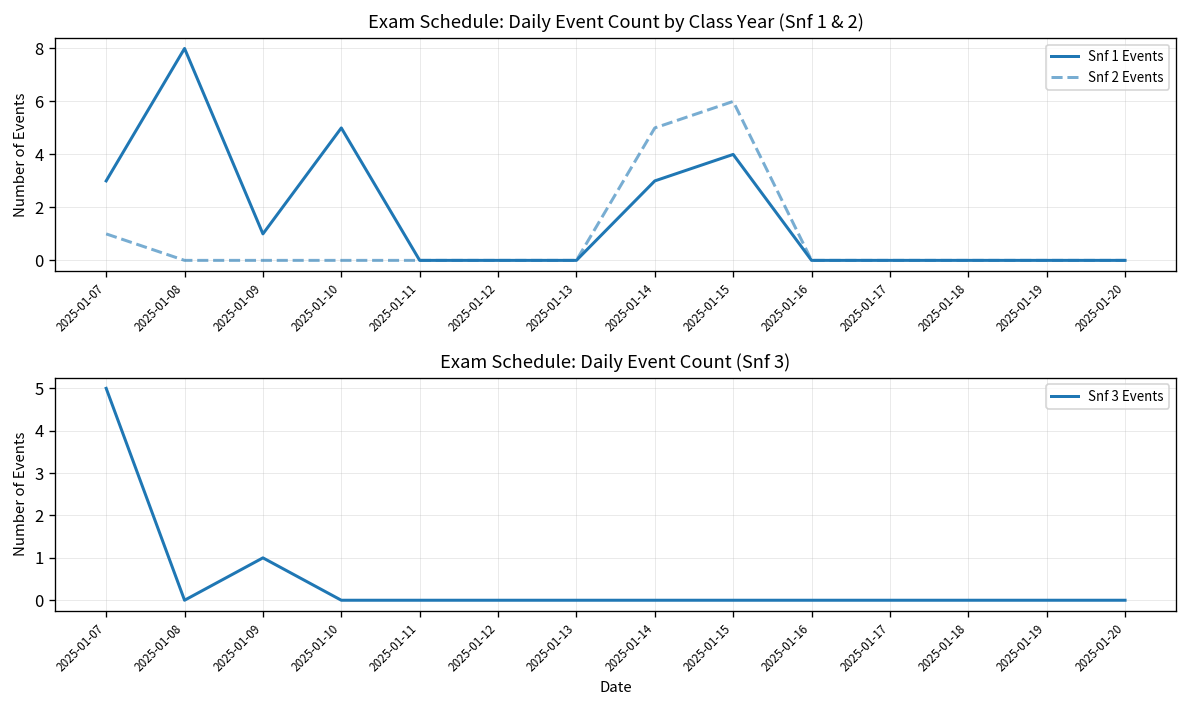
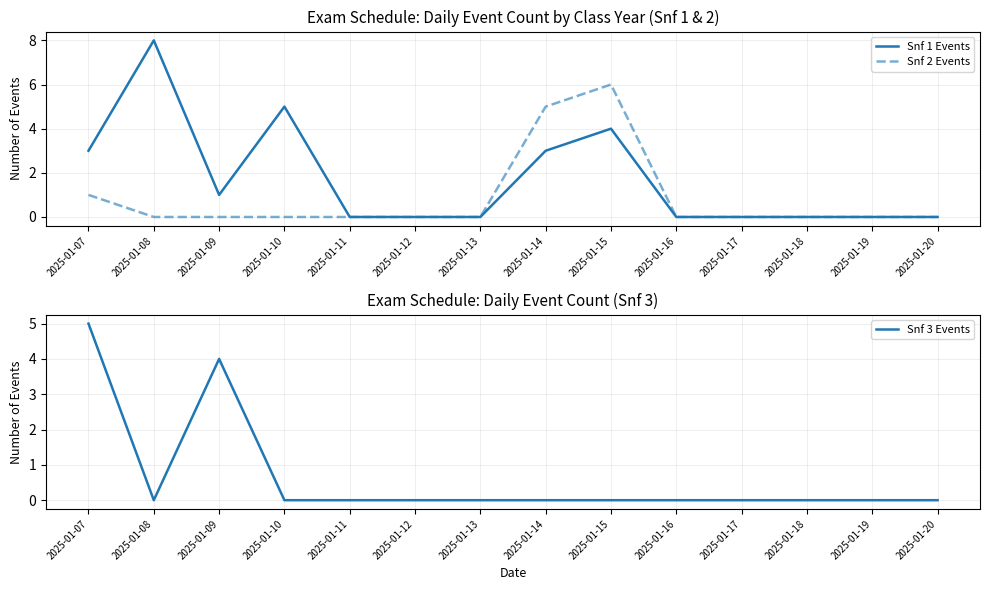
Exam Schedule: Daily Event Count (Snf 3), 2025-01-09: 1 -> 4
